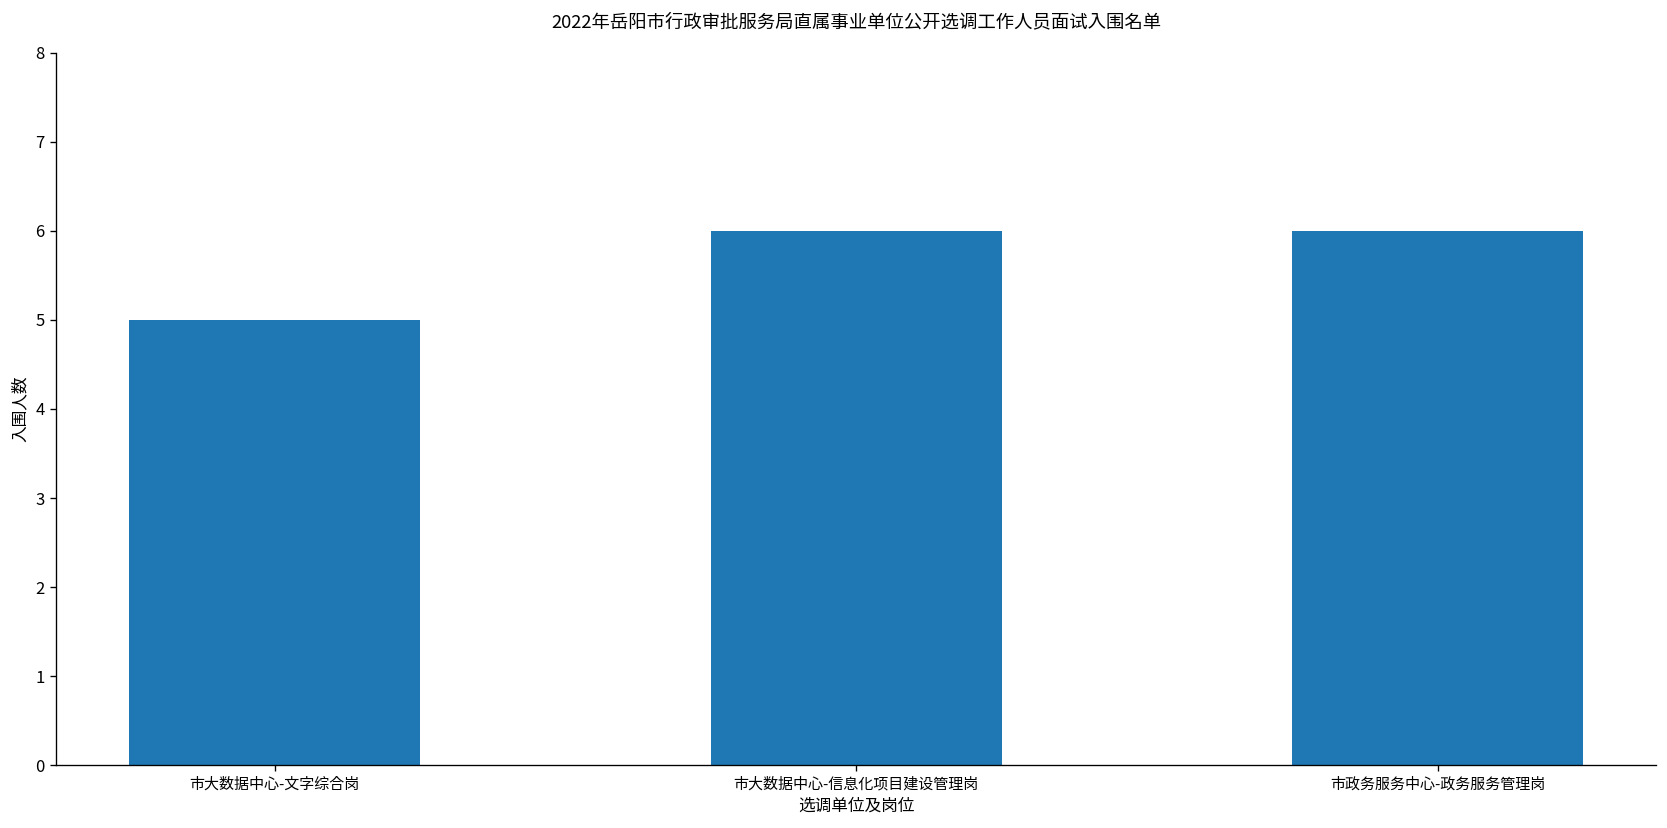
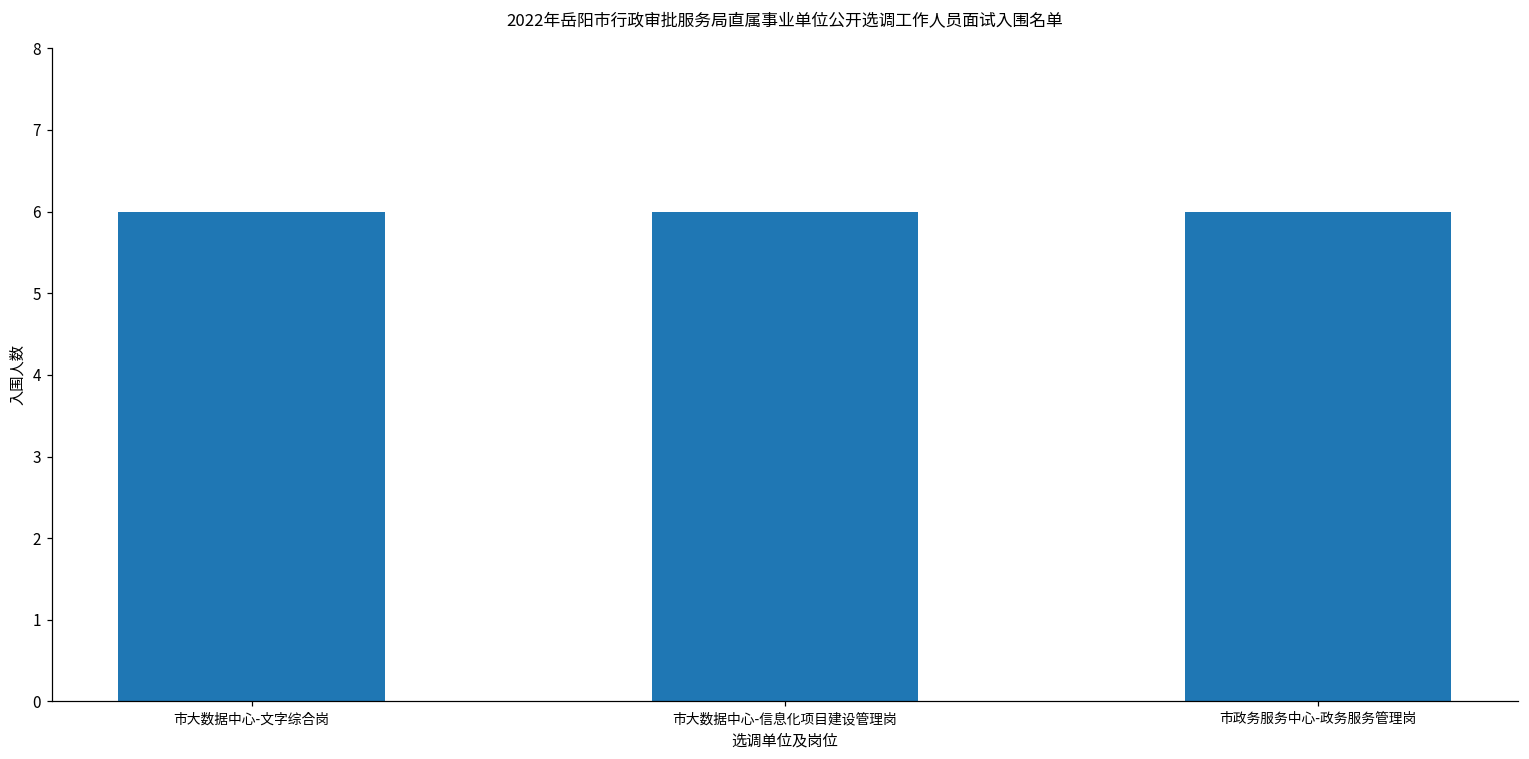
市大数据中心-文字综合岗: 5 -> 6
